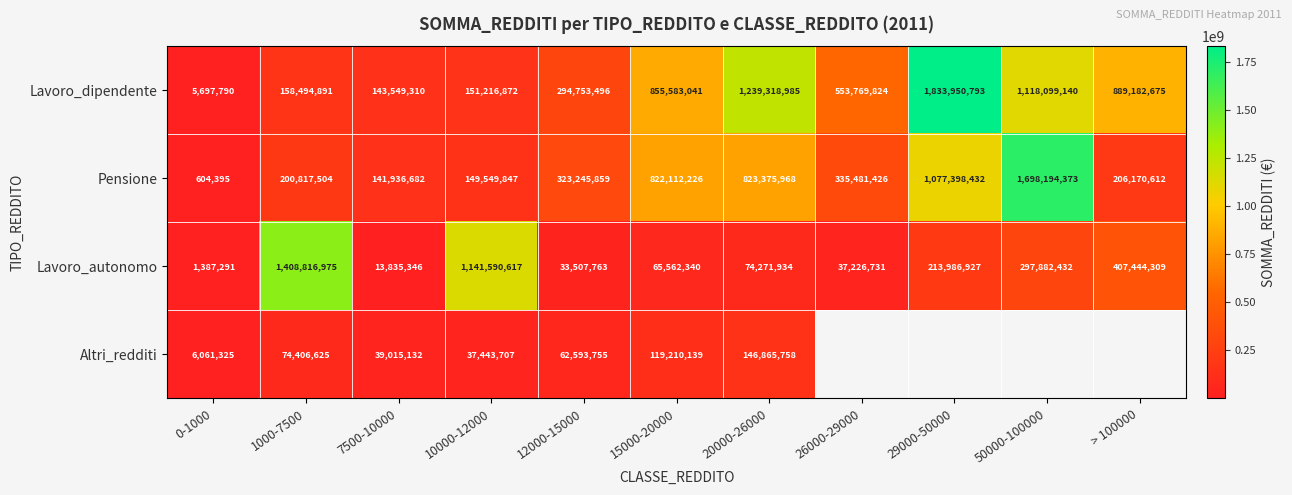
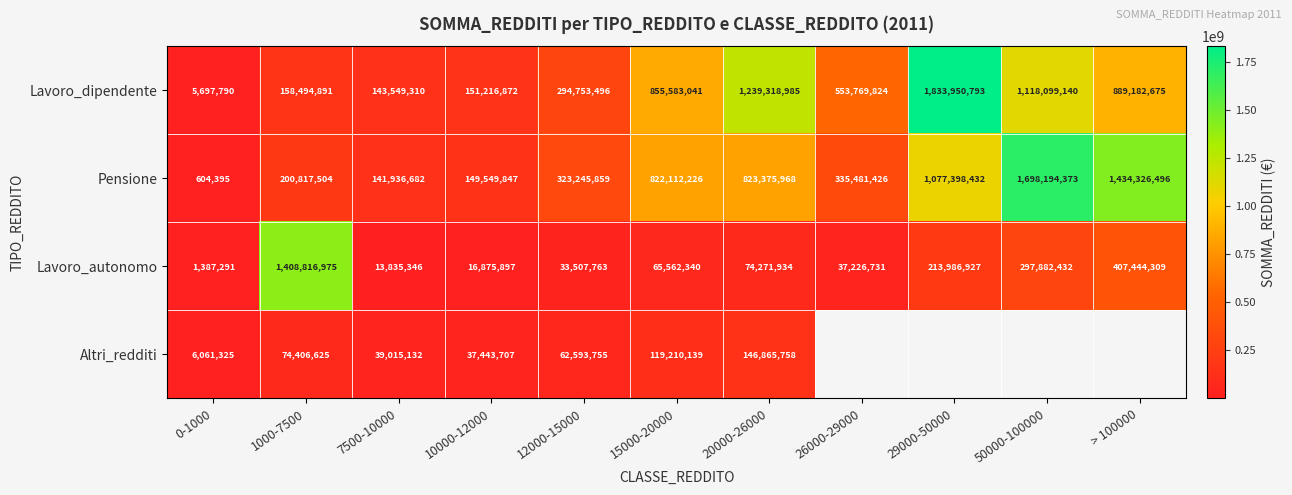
Pensione, > 100000: 206,170,612 -> 1,434,326,496
Lavoro_autonomo, 10000-12000: 1,141,590,617 -> 16,875,897
